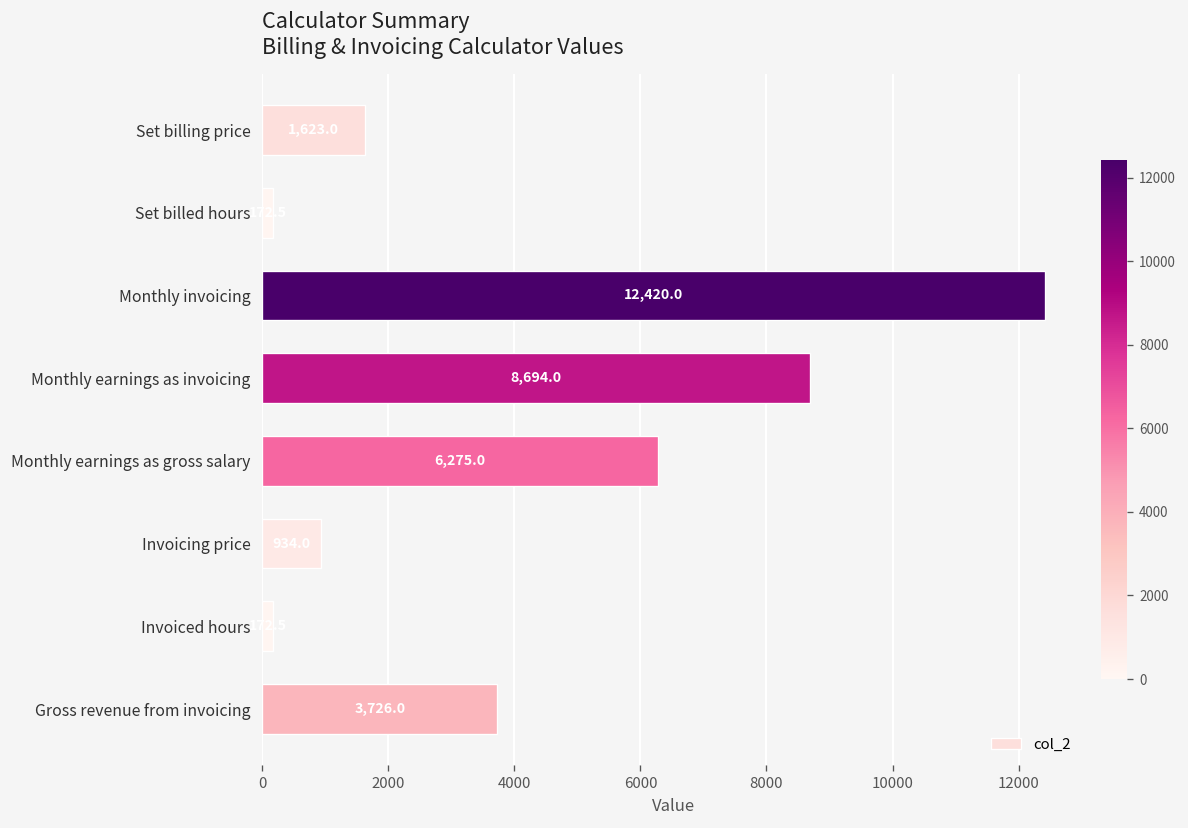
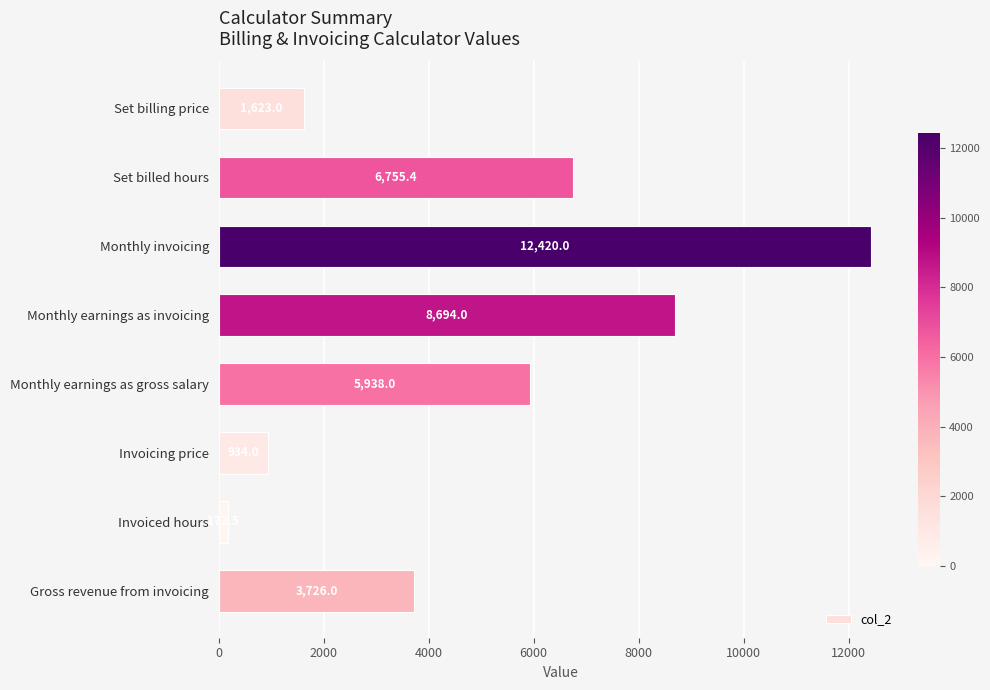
Set billed hours: 200 -> 6800
Monthly earnings as gross salary: 6,275.0 -> 5,938.0
